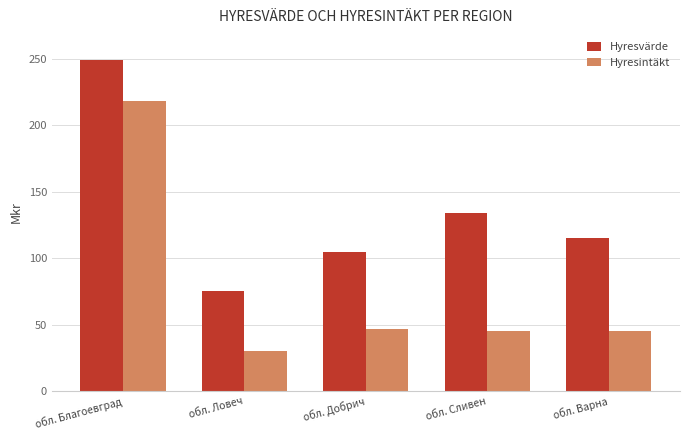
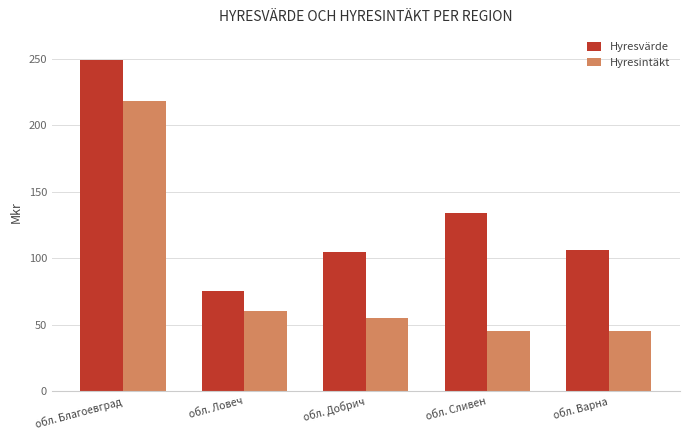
Hyresintäkt, обл. Ловеч: 30 -> 60
Hyresintäkt, обл. Добрич: 47 -> 55
Hyresvärde, обл. Варна: 115 -> 106
